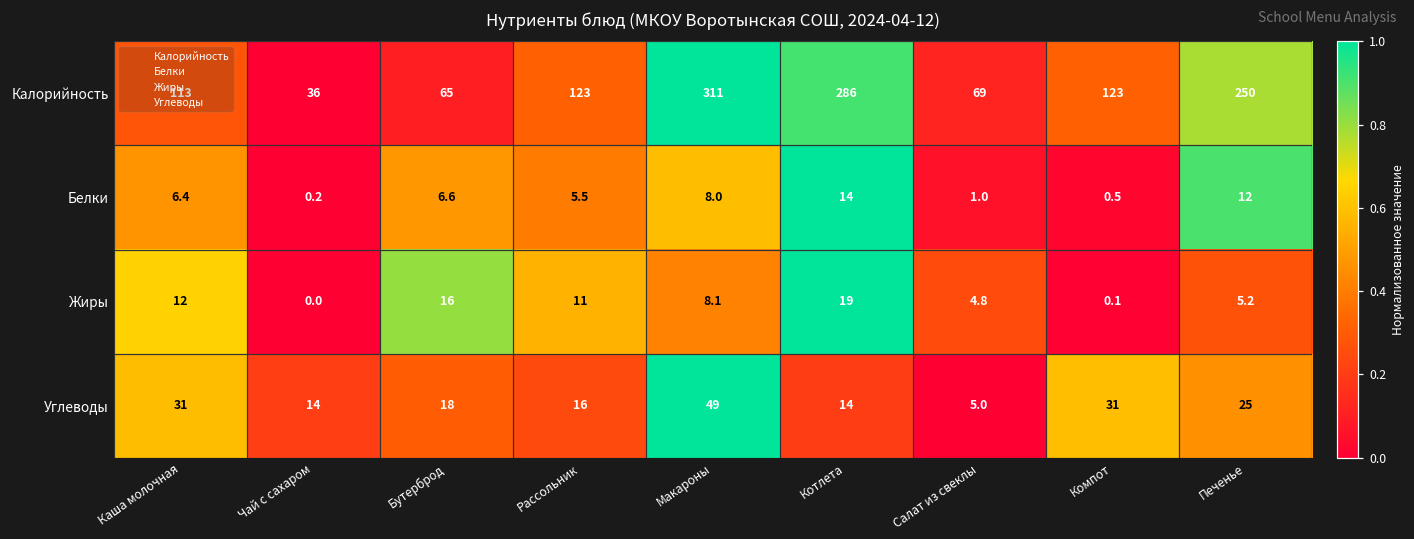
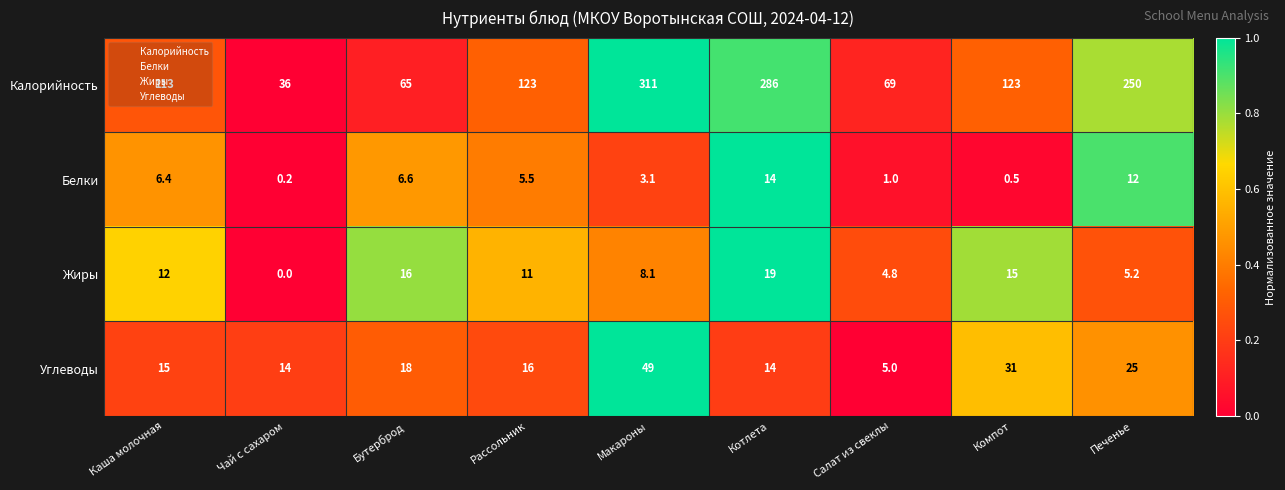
Белки, Макароны: 8.0 -> 3.1
Жиры, Компот: 0.1 -> 15
Углеводы, Каша молочная: 31 -> 15
